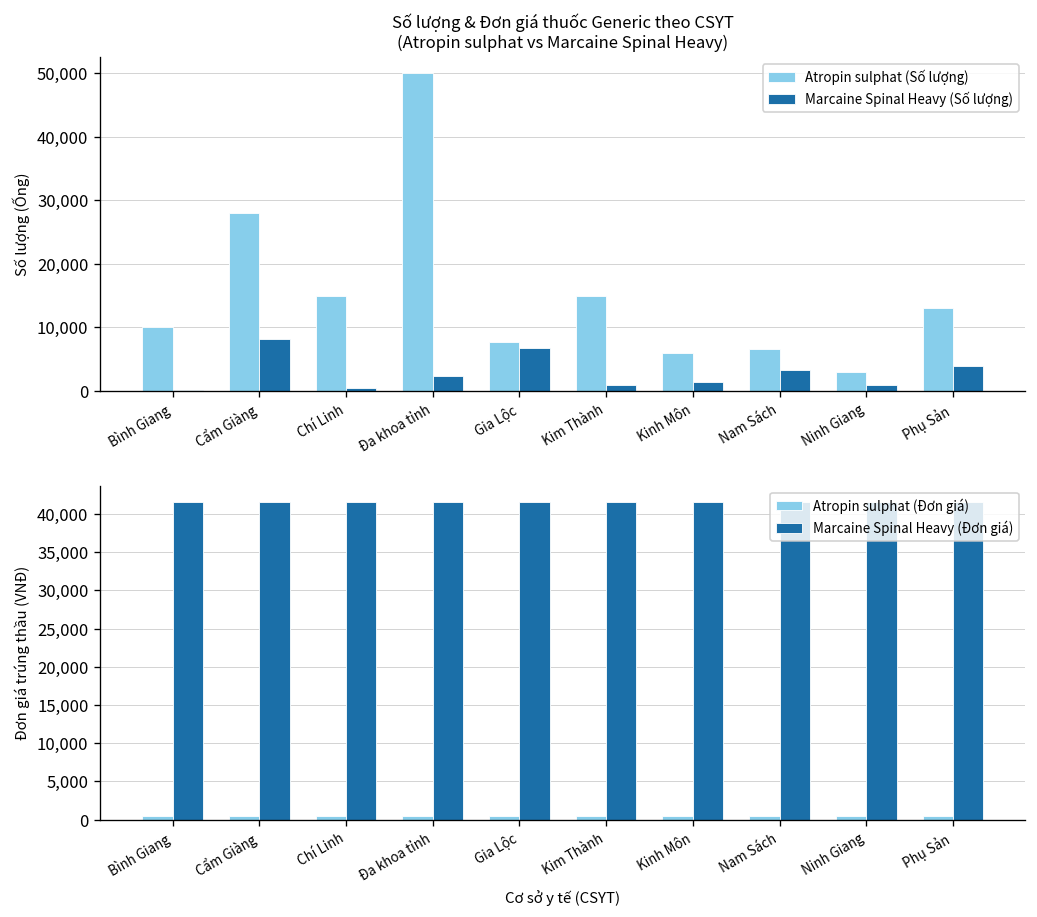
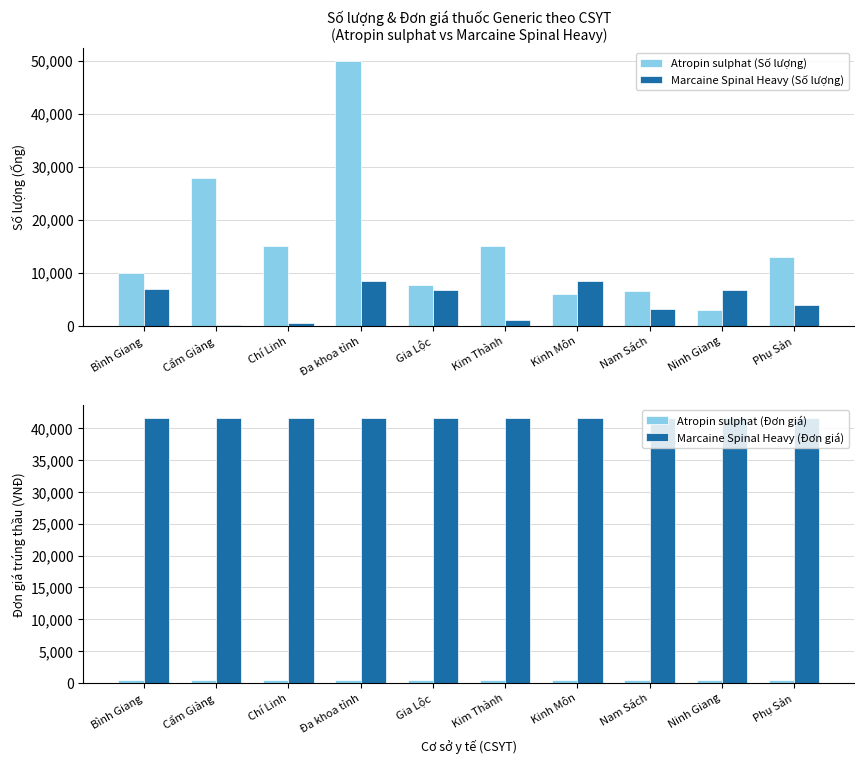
Số lượng & Đơn giá thuốc Generic theo CSYT (Atropin sulphat vs Marcaine Spinal Heavy), Marcaine Spinal Heavy (Số lượng), Bình Giang: 0 -> 7,000
Số lượng & Đơn giá thuốc Generic theo CSYT (Atropin sulphat vs Marcaine Spinal Heavy), Marcaine Spinal Heavy (Số lượng), Cẩm Giàng: 8,000 -> 0
Số lượng & Đơn giá thuốc Generic theo CSYT (Atropin sulphat vs Marcaine Spinal Heavy), Marcaine Spinal Heavy (Số lượng), Đa khoa tỉnh: 2,000 -> 8,000
Số lượng & Đơn giá thuốc Generic theo CSYT (Atropin sulphat vs Marcaine Spinal Heavy), Marcaine Spinal Heavy (Số lượng), Kinh Môn: 2,000 -> 8,000
Số lượng & Đơn giá thuốc Generic theo CSYT (Atropin sulphat vs Marcaine Spinal Heavy), Marcaine Spinal Heavy (Số lượng), Ninh Giang: 1,000 -> 7,000
